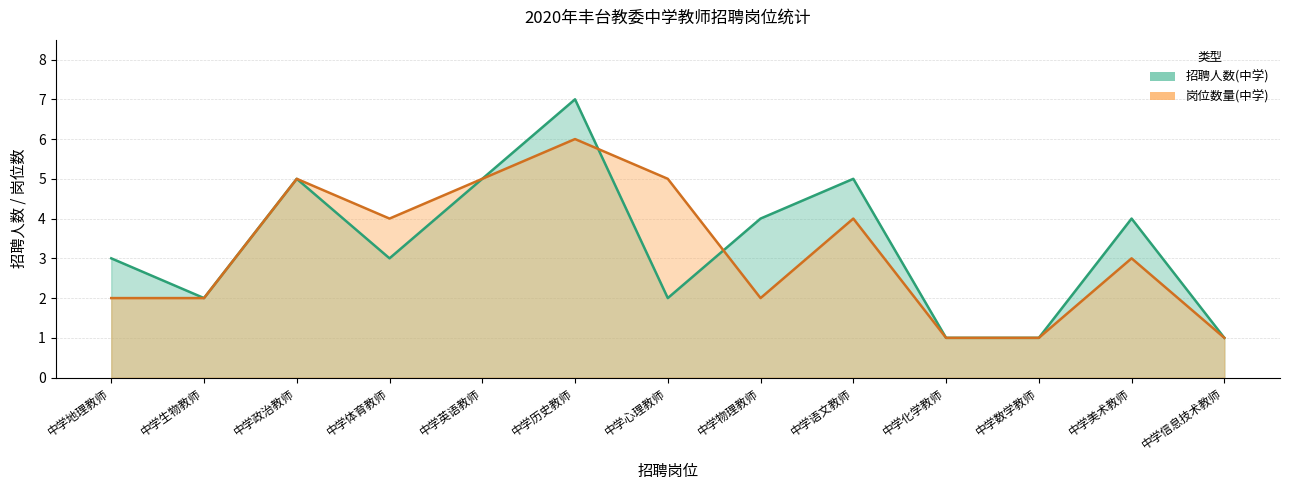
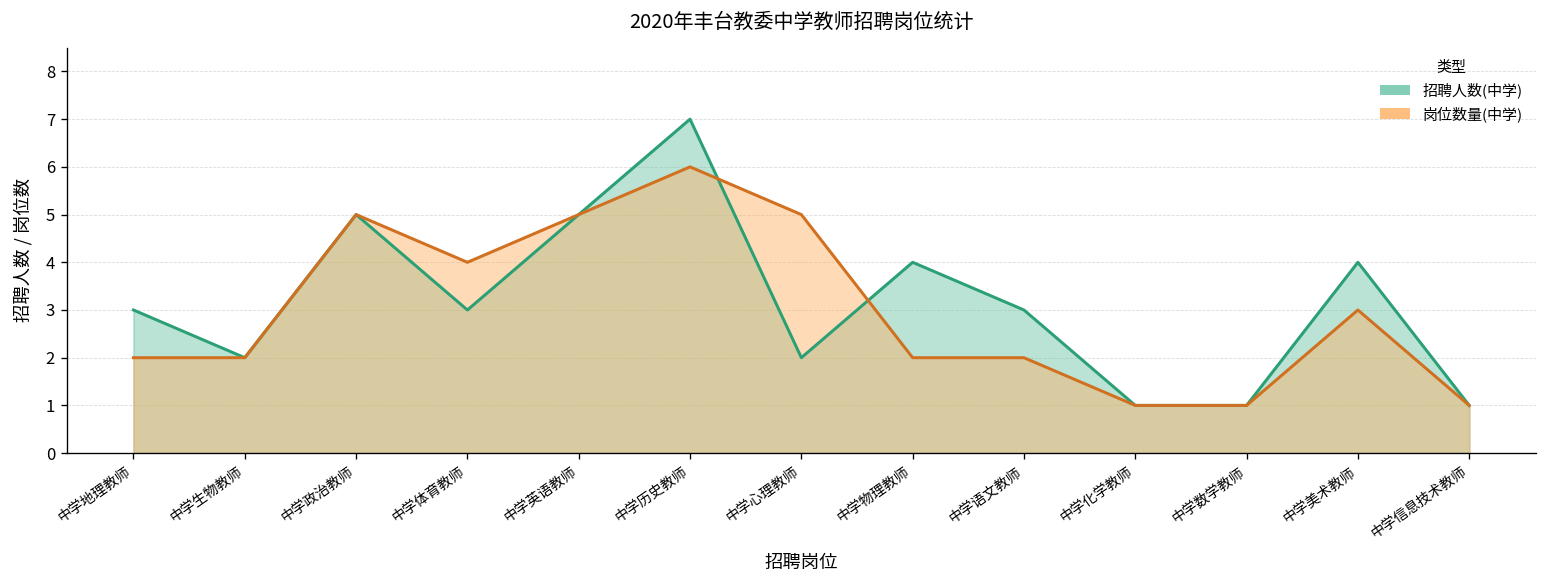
招聘人数(中学), 中学语文教师: 5 -> 3
岗位数量(中学), 中学语文教师: 4 -> 2
